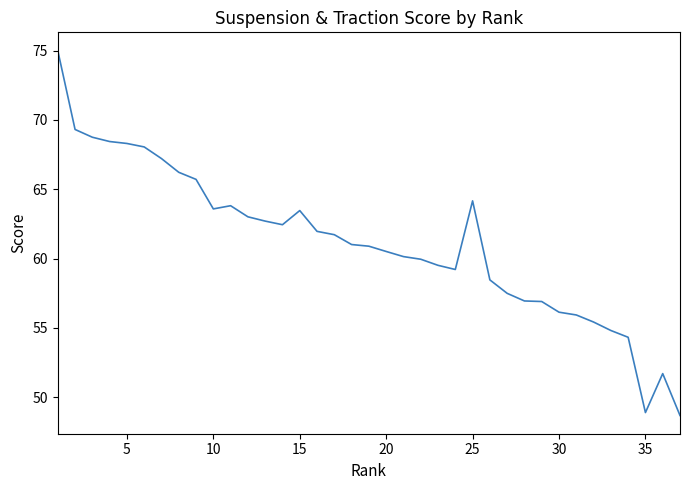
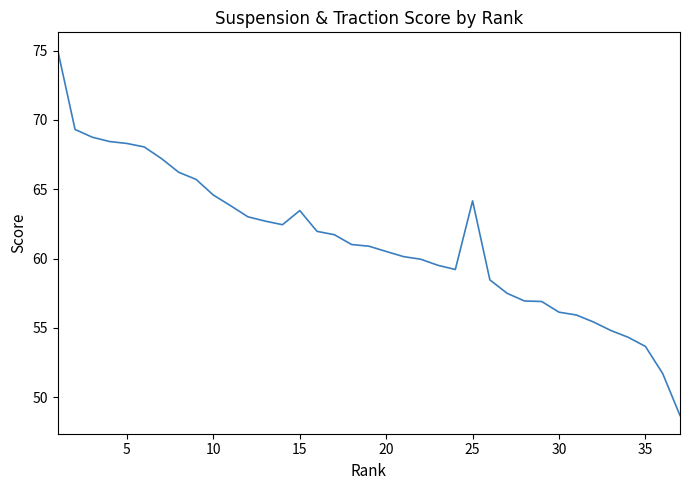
10: 63.6 -> 64.6
35: 48.9 -> 53.7
